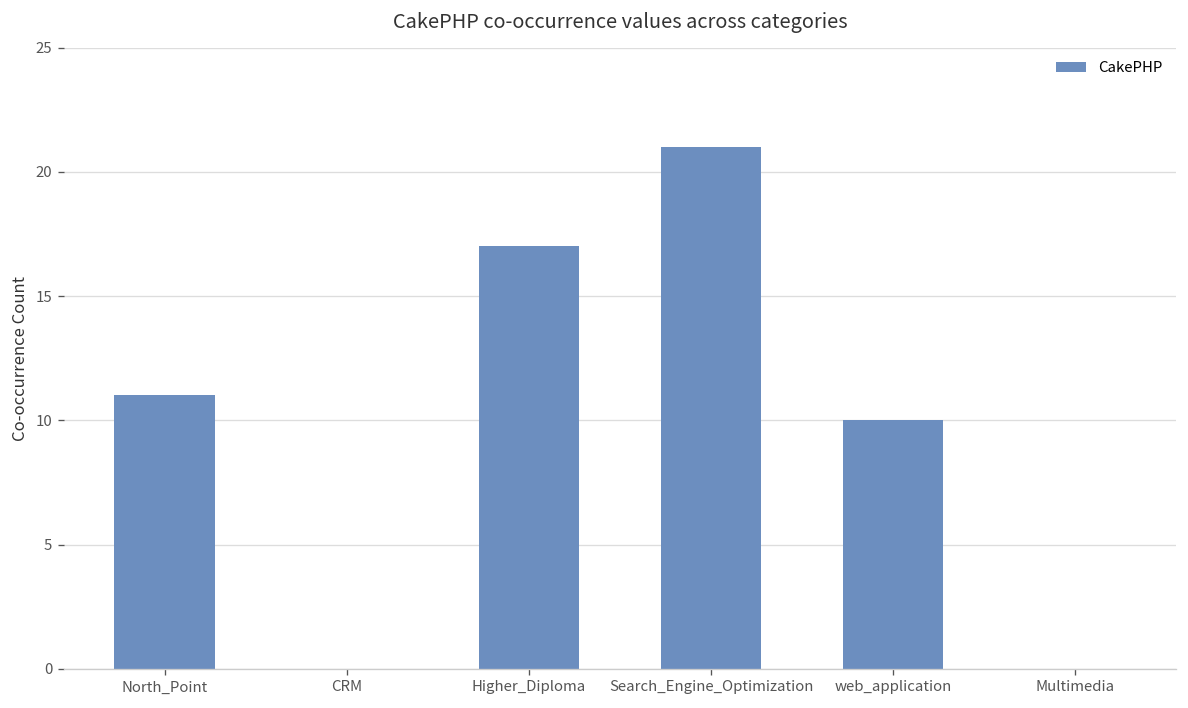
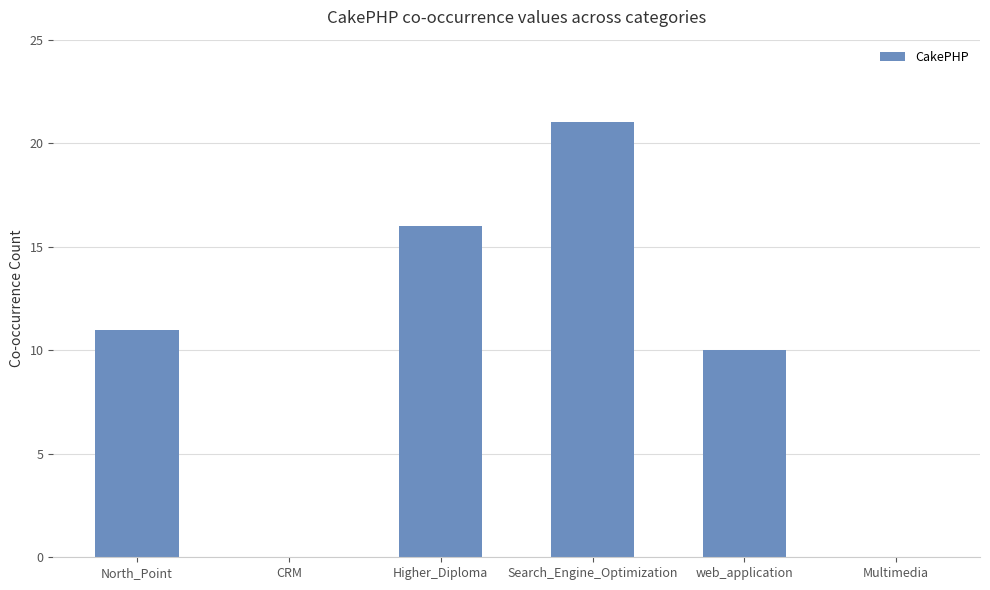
Higher_Diploma: 17 -> 16
